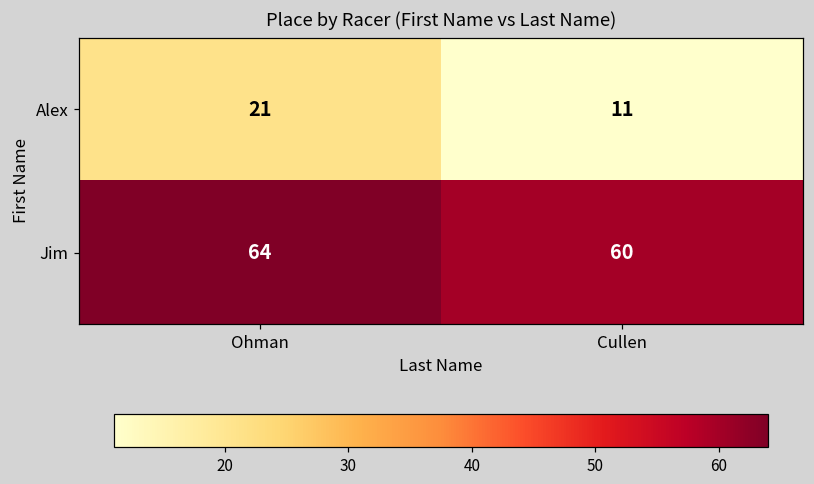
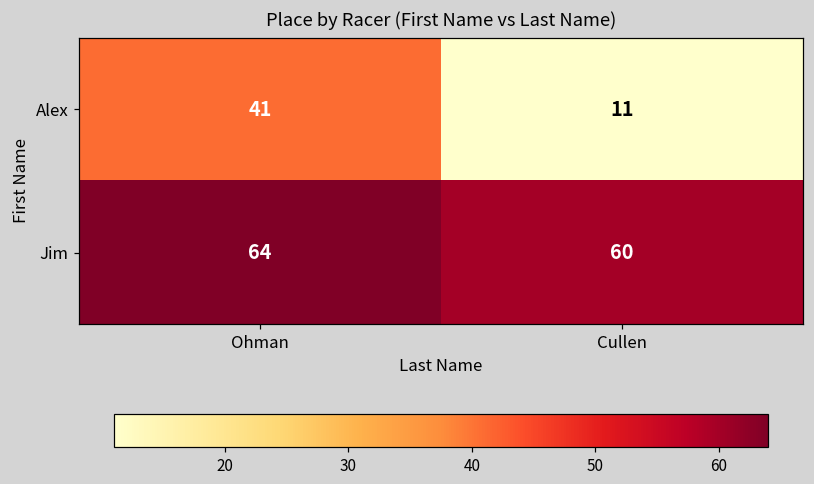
Alex, Ohman: 21 -> 41
